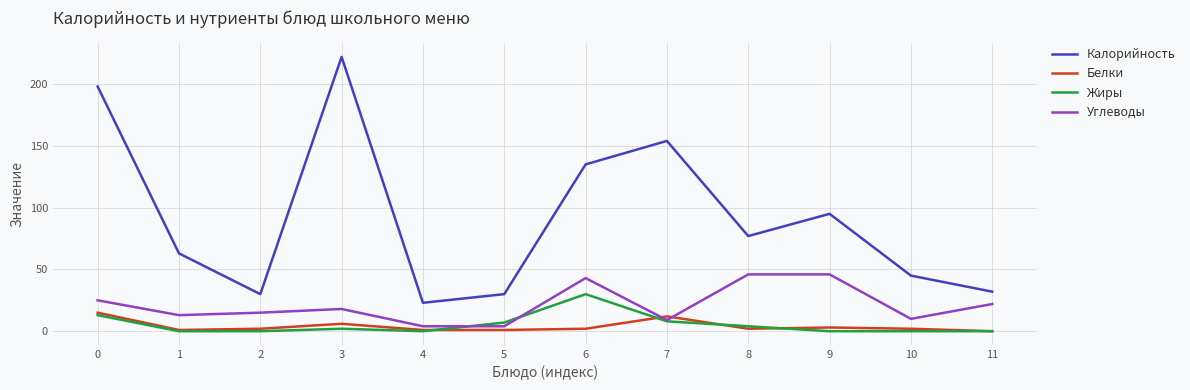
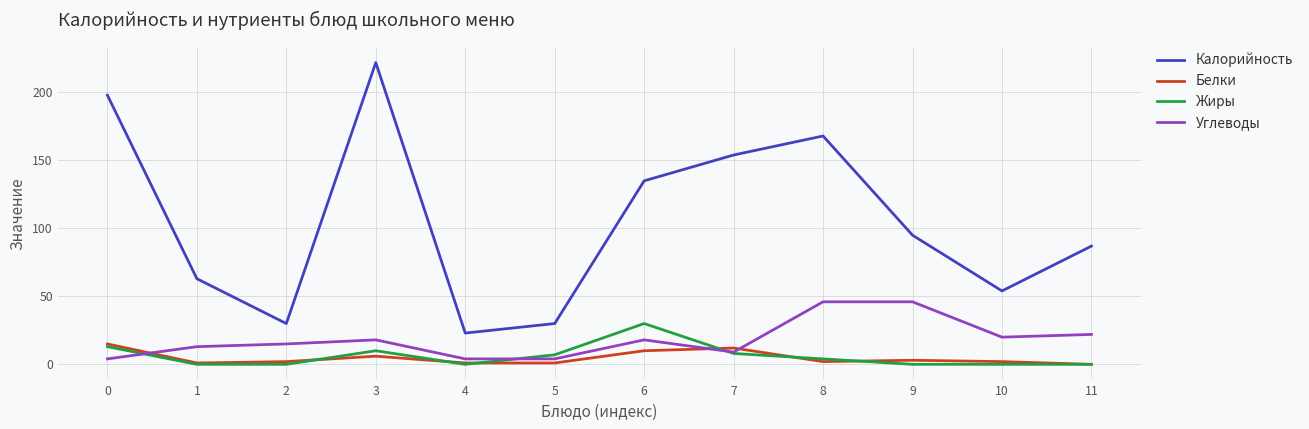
Углеводы, 0: 25 -> 4
Жиры, 3: 2 -> 10
Белки, 6: 2 -> 10
Углеводы, 6: 43 -> 18
Калорийность, 8: 77 -> 168
Калорийность, 10: 45 -> 54
Углеводы, 10: 10 -> 20
Калорийность, 11: 32 -> 87
